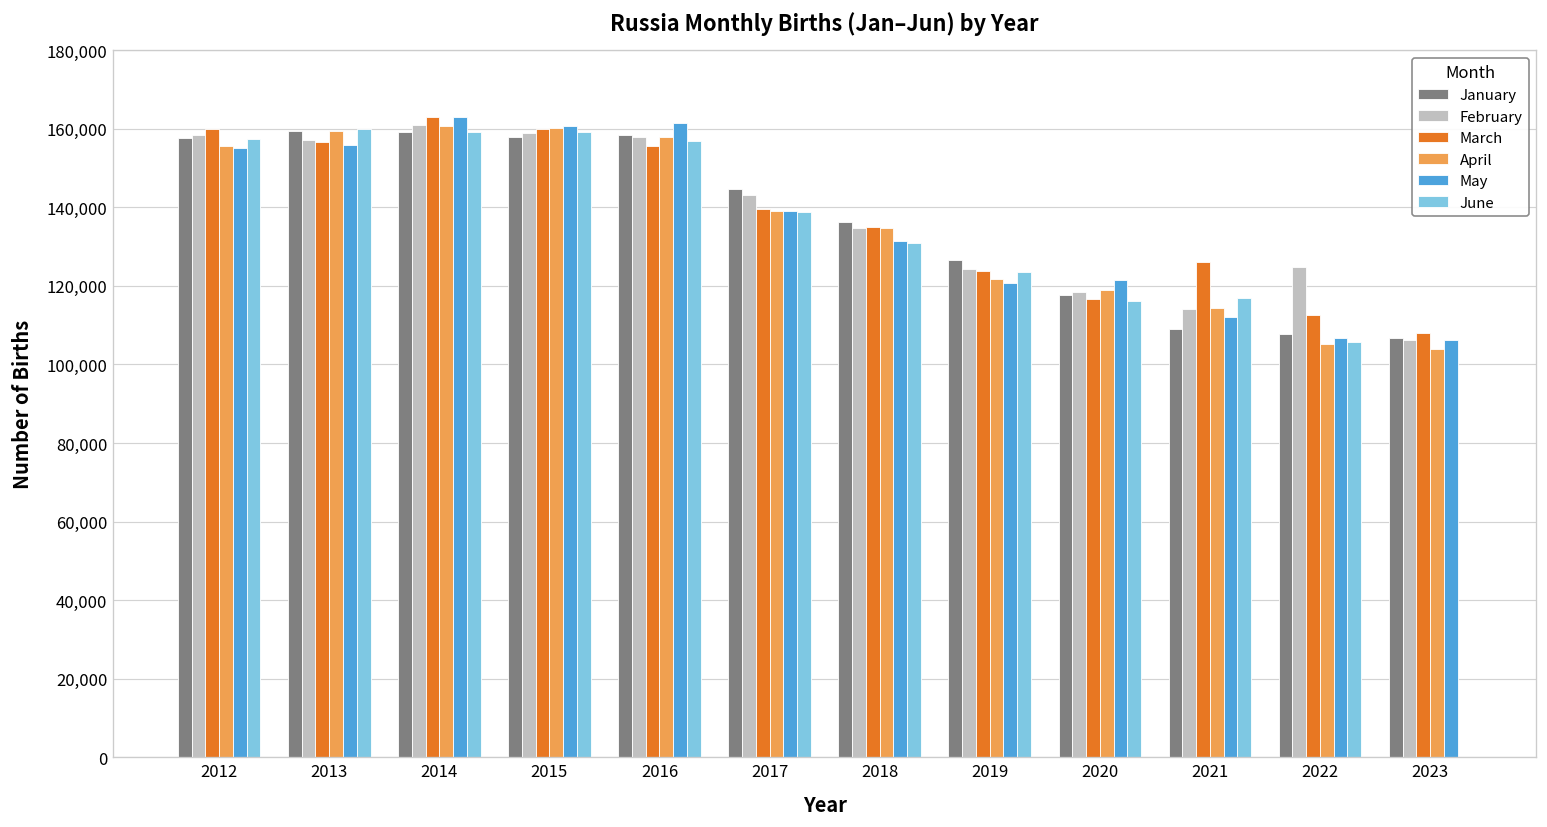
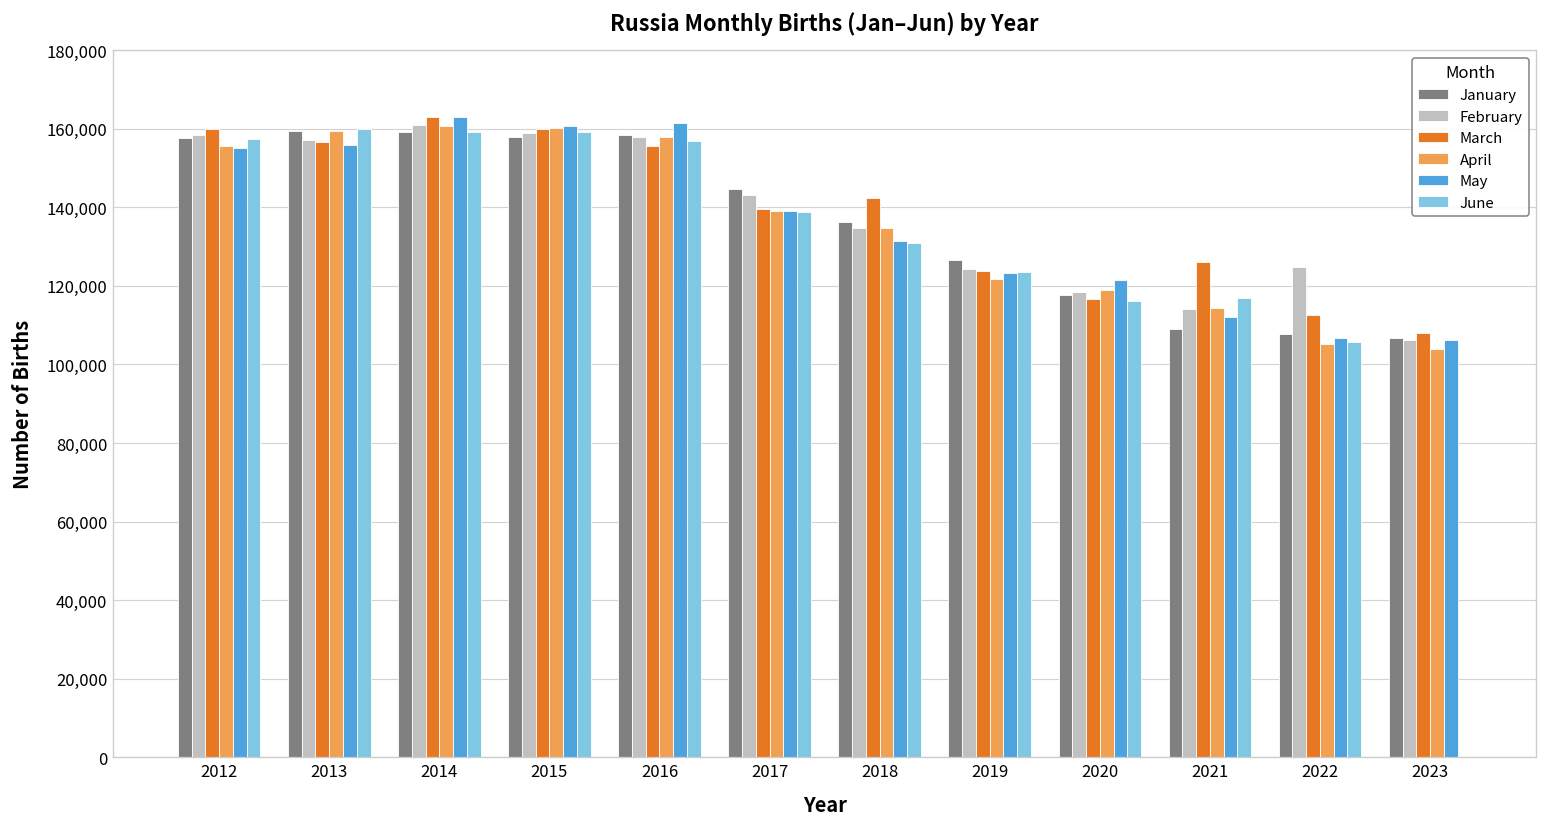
March, 2018: 135,000 -> 142,000
May, 2019: 121,000 -> 123,000
